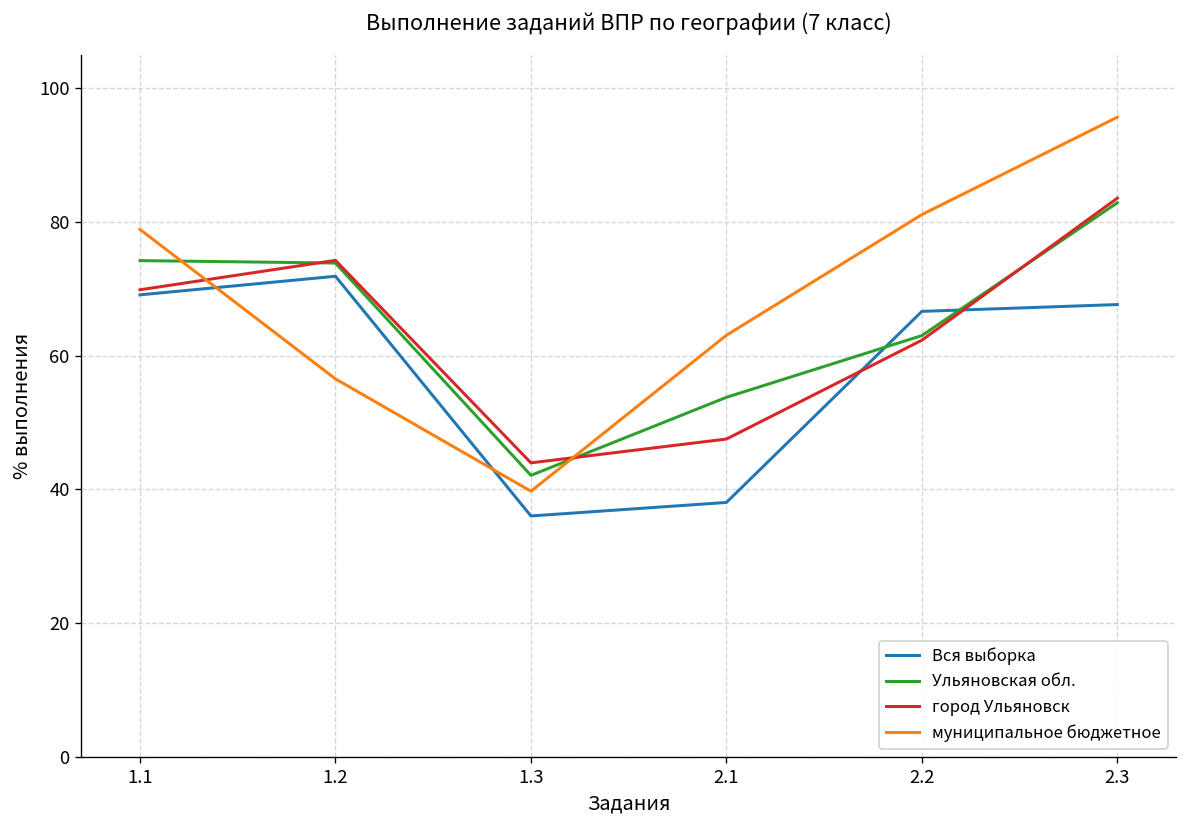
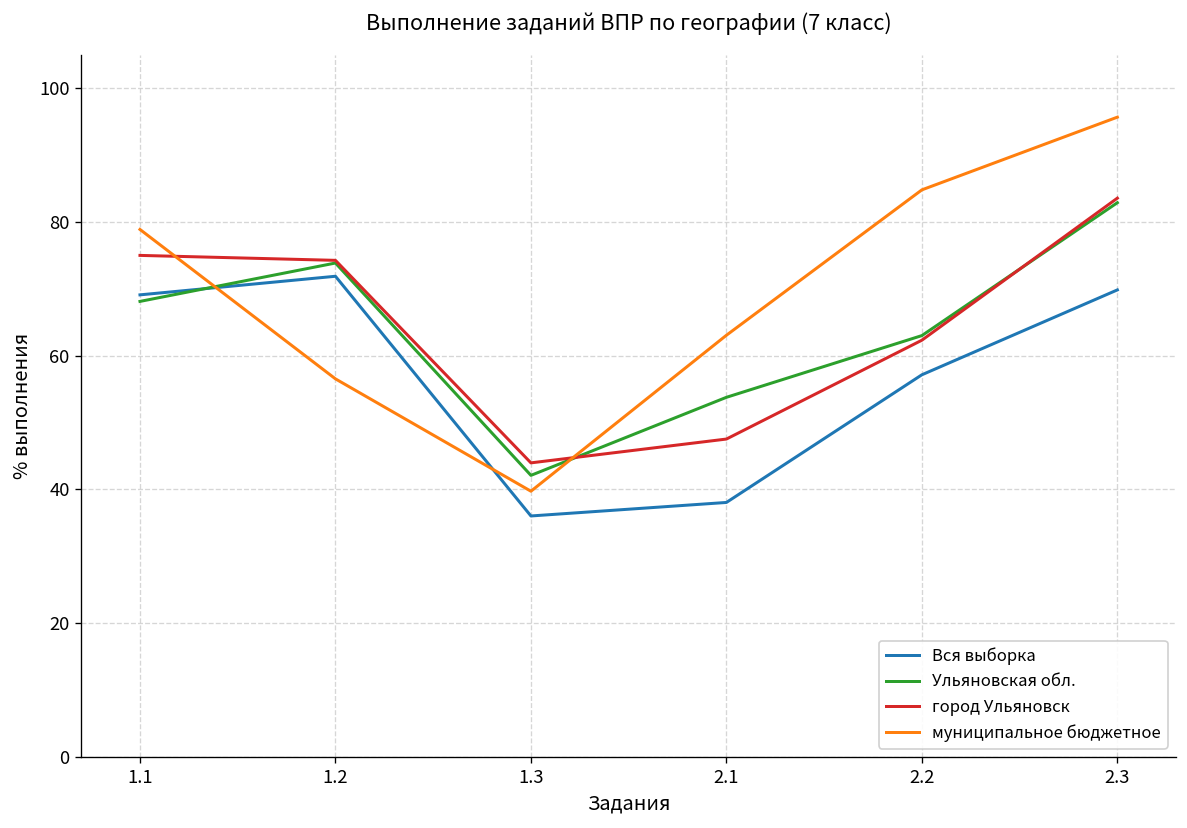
Ульяновская обл., 1.1: 74 -> 68
город Ульяновск, 1.1: 70 -> 75
Вся выборка, 2.2: 67 -> 57
муниципальное бюджетное, 2.2: 81 -> 85
Вся выборка, 2.3: 68 -> 70
